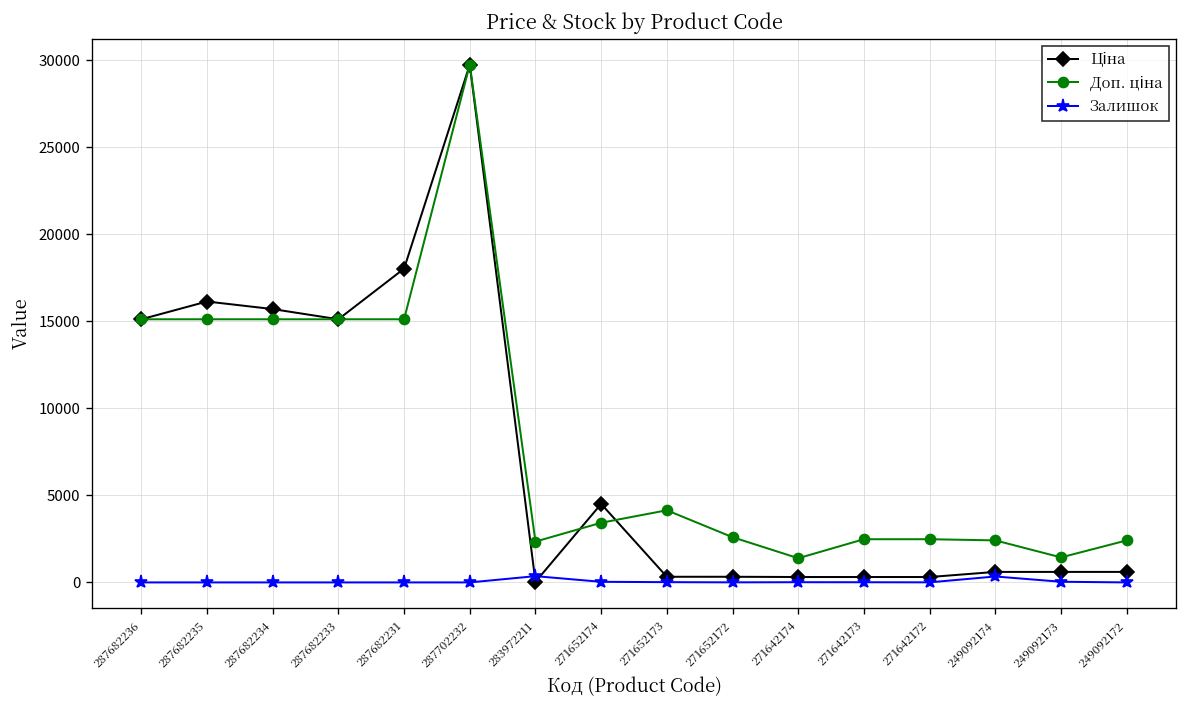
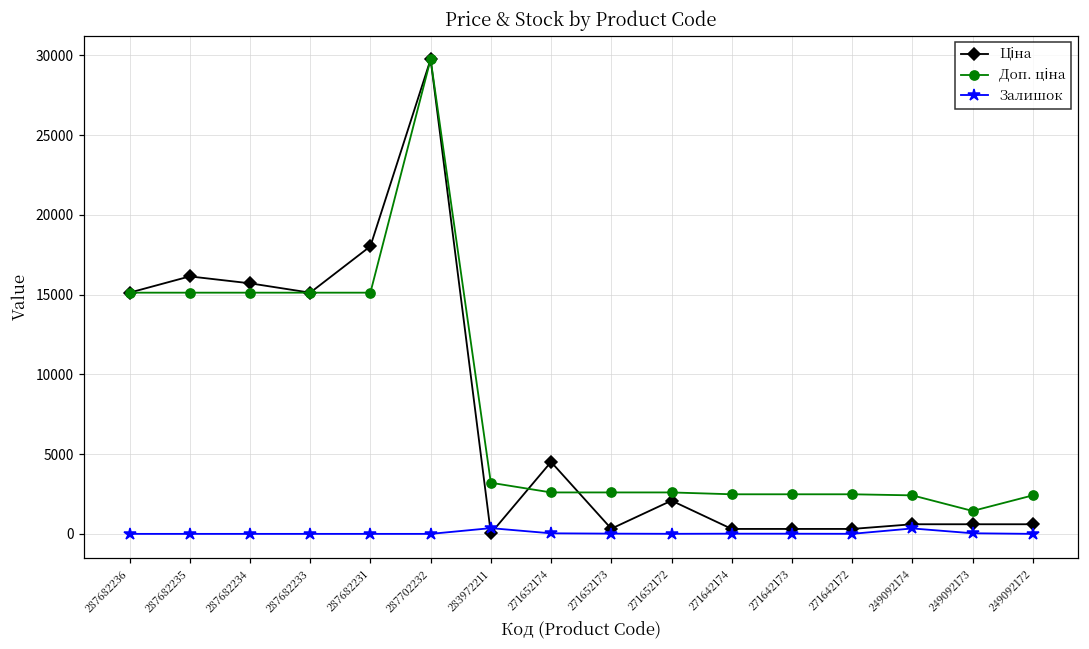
Доп. ціна, 283972211: 2300 -> 3200
Доп. ціна, 271652174: 3400 -> 2600
Доп. ціна, 271652173: 4100 -> 2600
Ціна, 271652172: 300 -> 2100
Доп. ціна, 271642174: 1400 -> 2500
